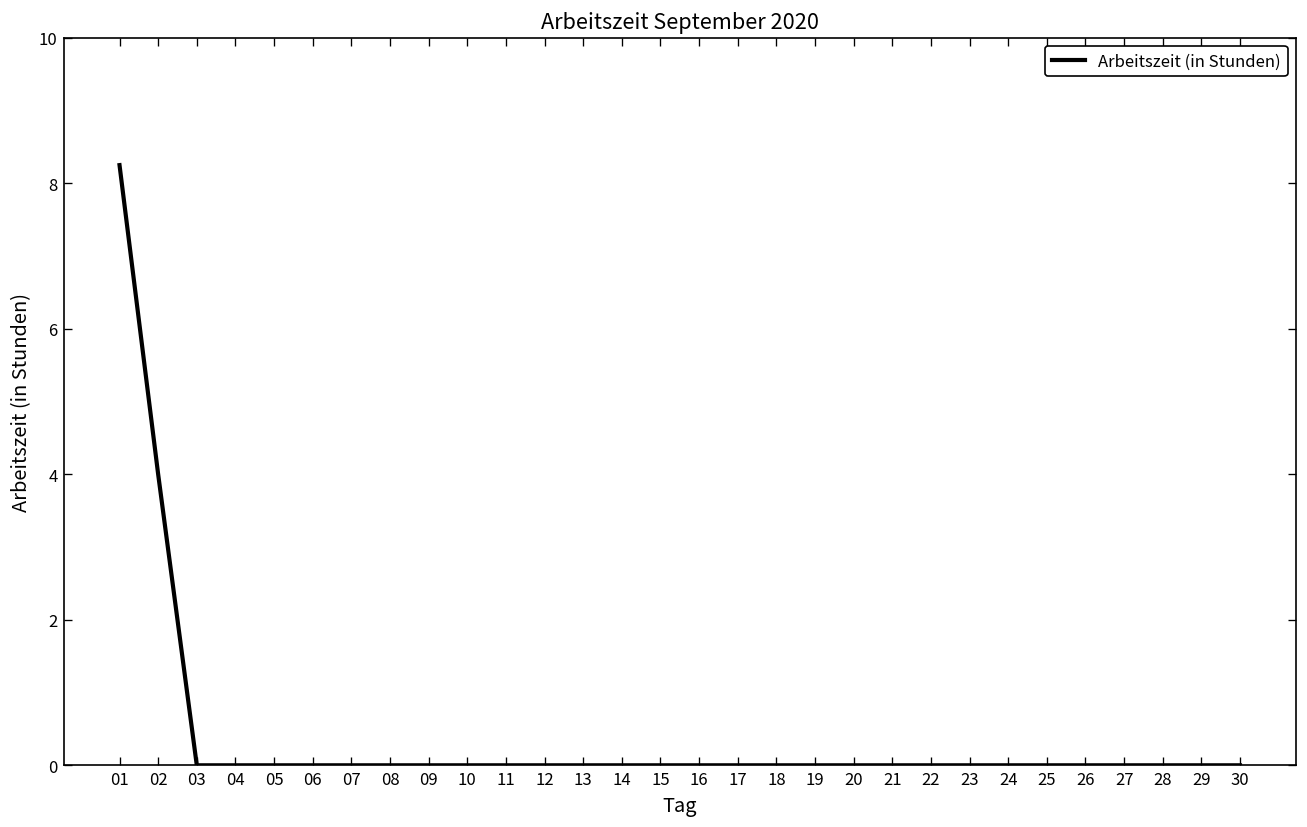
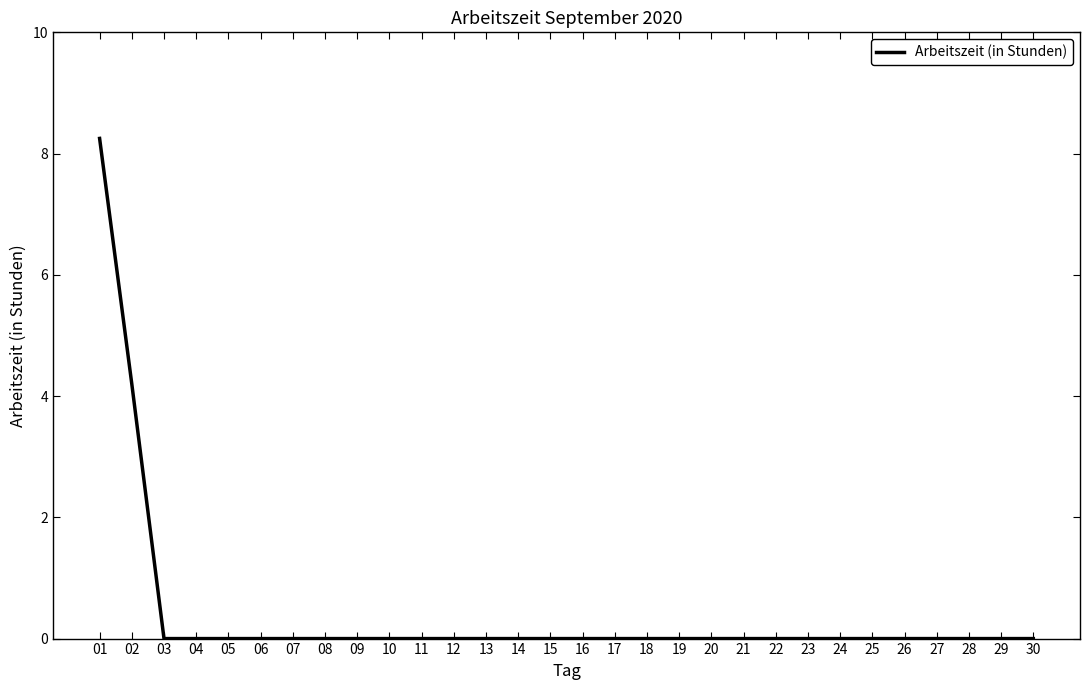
02: 4.0 -> 4.2
